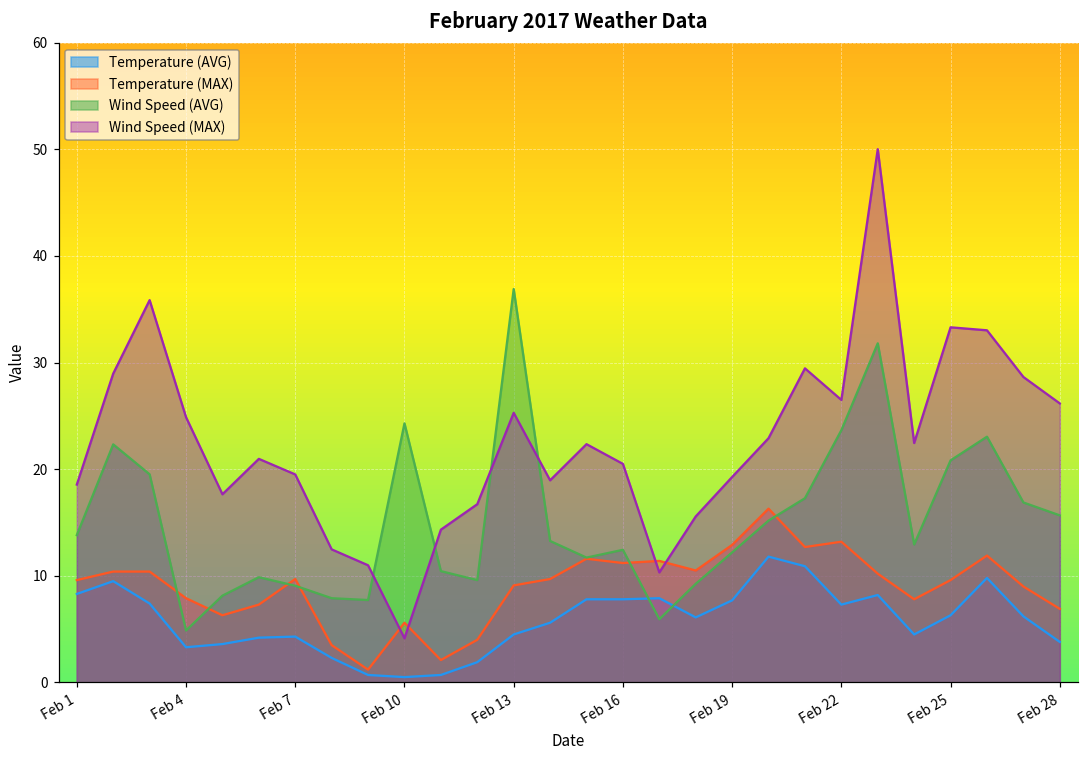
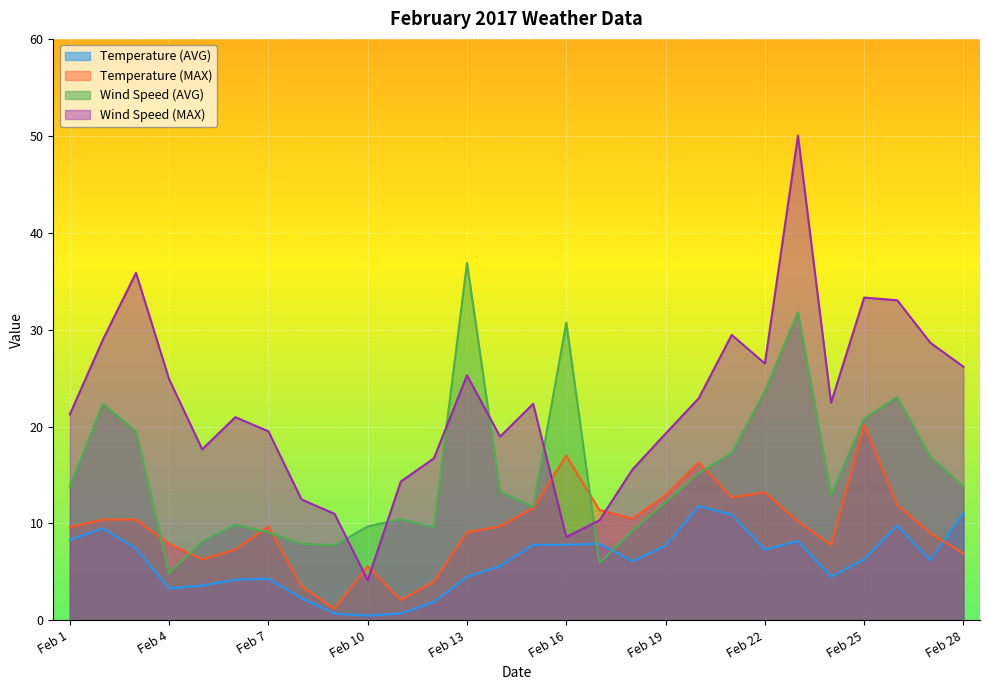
Wind Speed (MAX), Feb 1: 19 -> 21
Wind Speed (AVG), Feb 10: 24 -> 10
Temperature (MAX), Feb 16: 11 -> 17
Wind Speed (AVG), Feb 16: 12 -> 31
Wind Speed (MAX), Feb 16: 21 -> 9
Temperature (MAX), Feb 25: 10 -> 20
Temperature (AVG), Feb 28: 4 -> 11
Wind Speed (AVG), Feb 28: 16 -> 14
